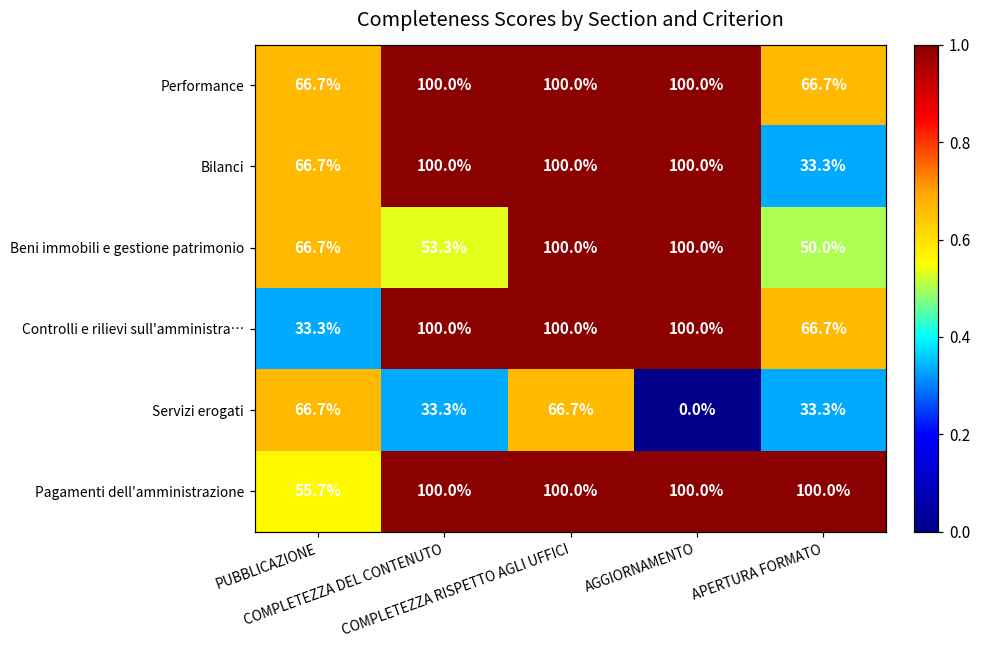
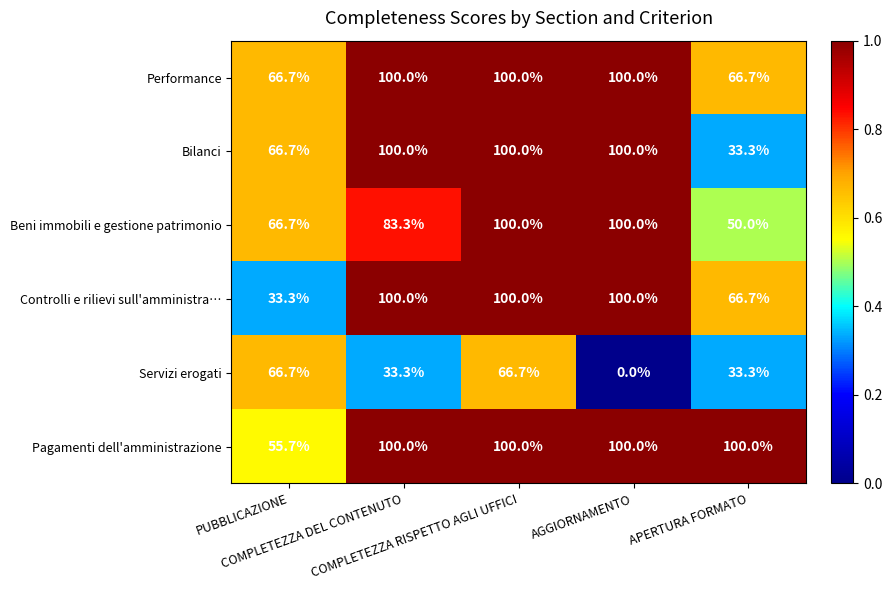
Beni immobili e gestione patrimonio, COMPLETEZZA DEL CONTENUTO: 53.3% -> 83.3%
